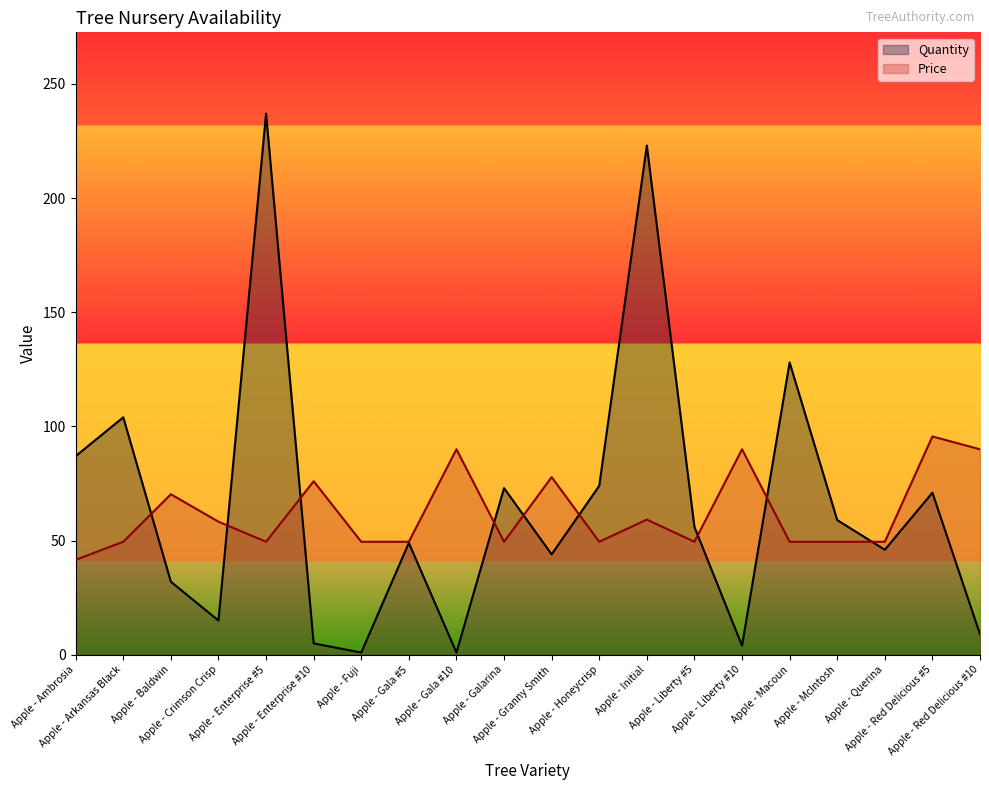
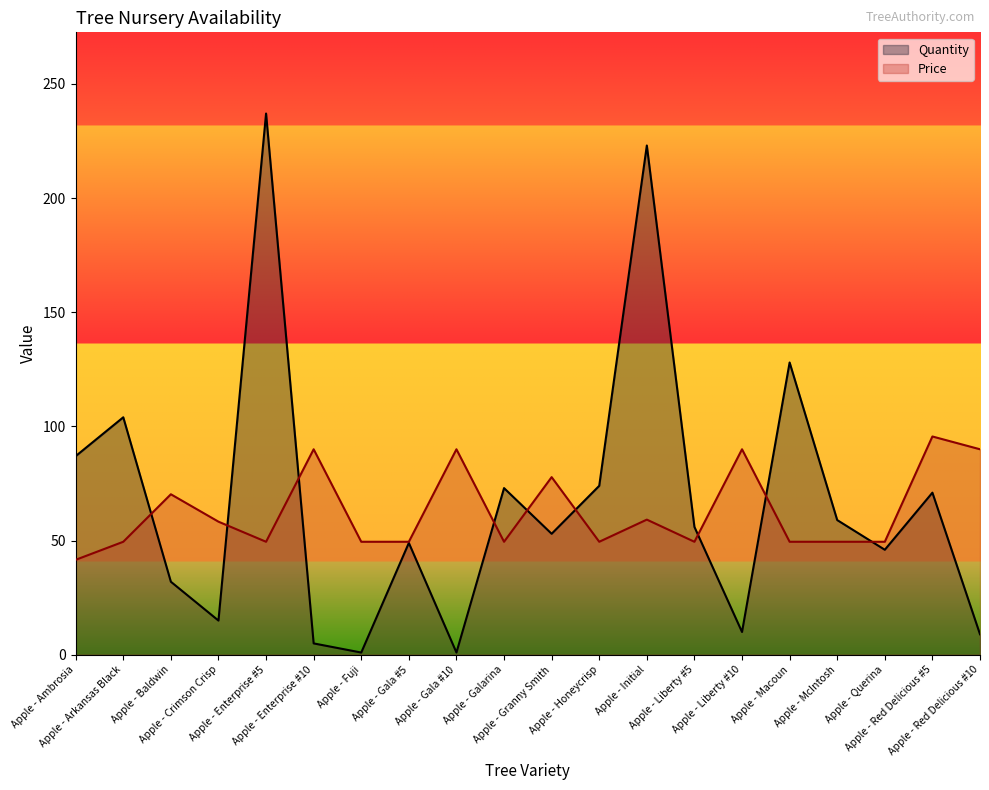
Price, Apple - Enterprise #10: 76 -> 90
Quantity, Apple - Granny Smith: 44 -> 53
Quantity, Apple - Liberty #10: 4 -> 10
